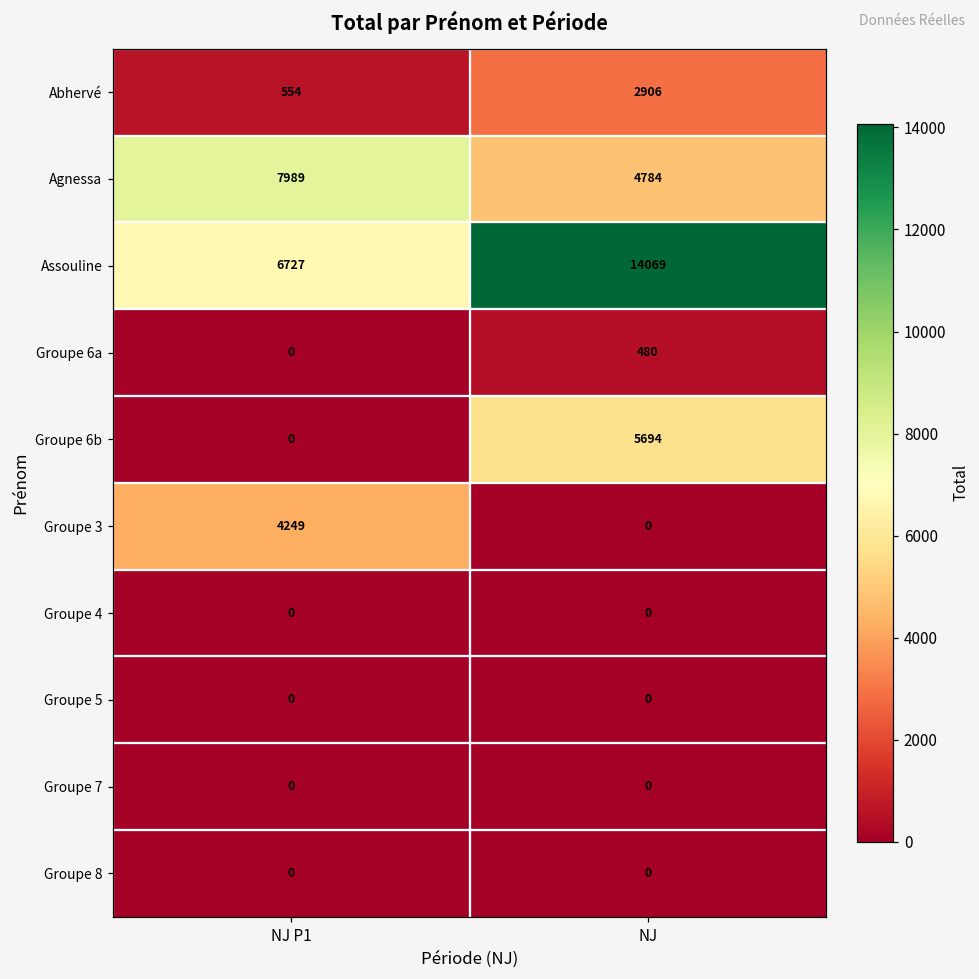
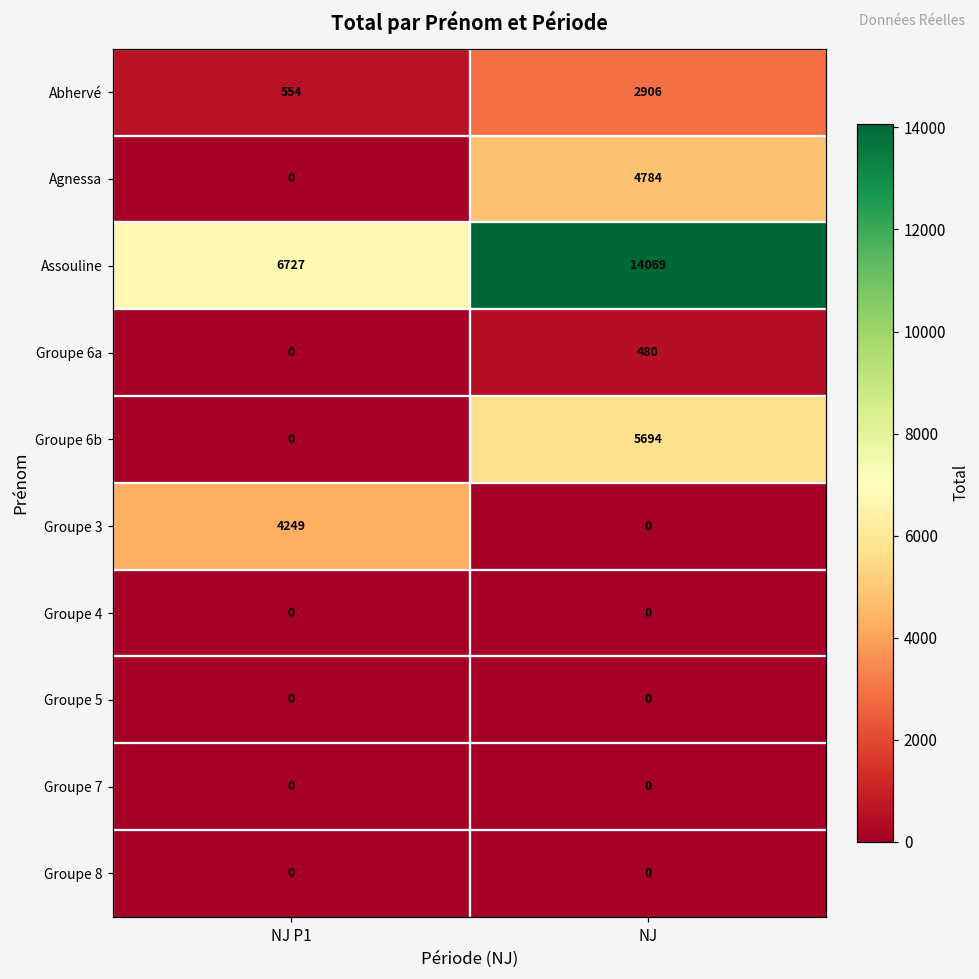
Agnessa, NJ P1: 7989 -> 0
